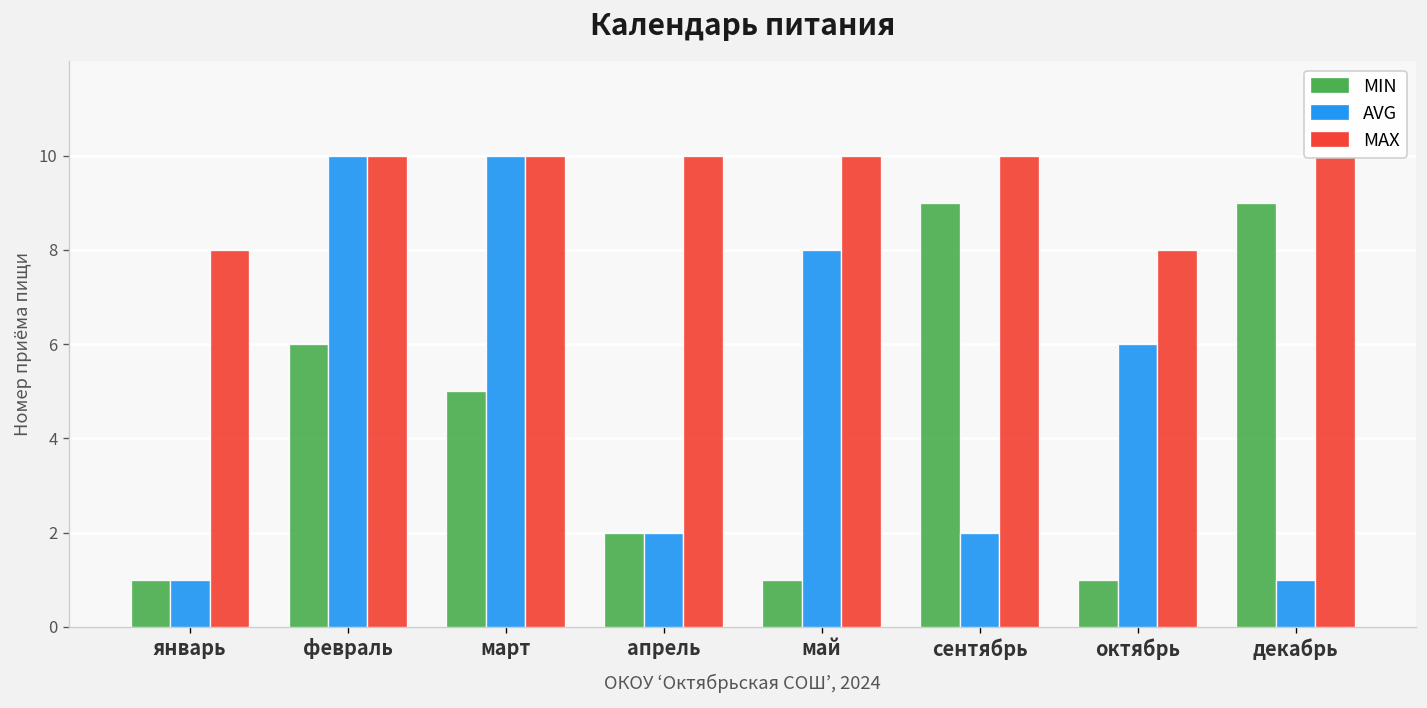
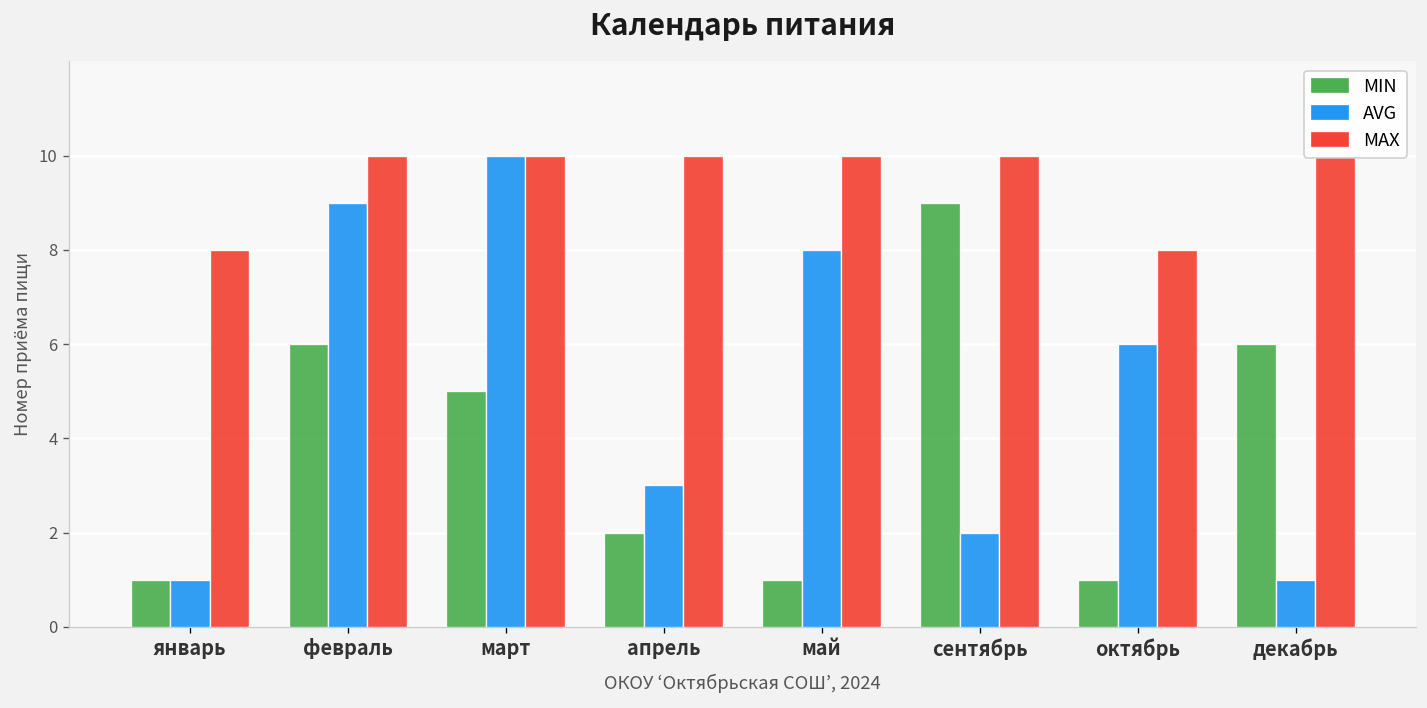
AVG, февраль: 10 -> 9
AVG, апрель: 2 -> 3
MIN, декабрь: 9 -> 6
